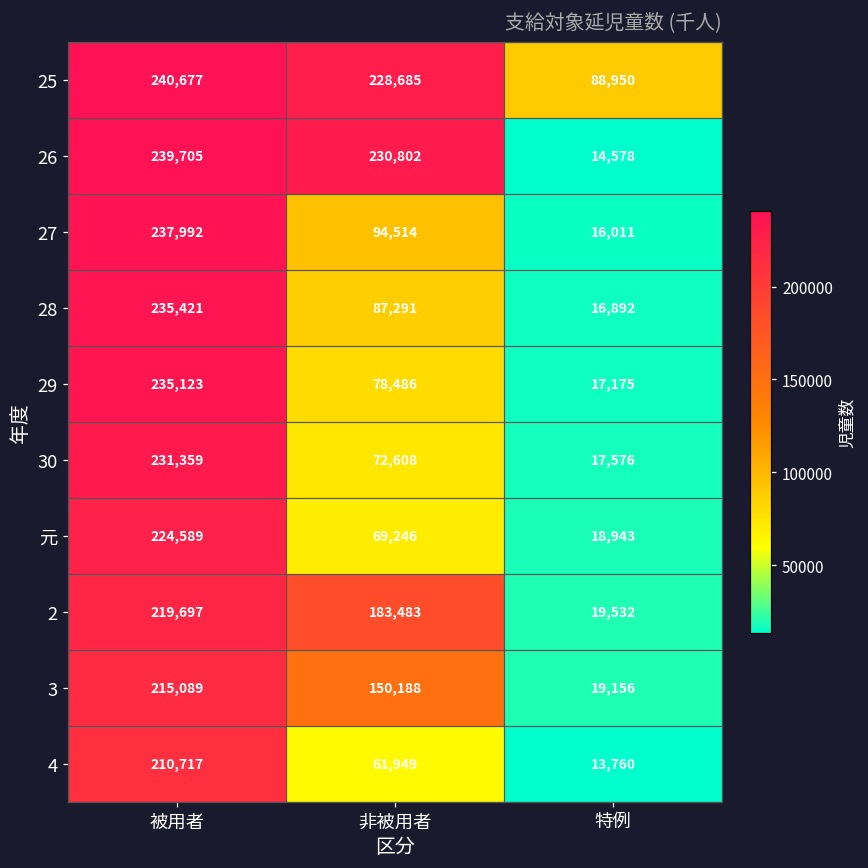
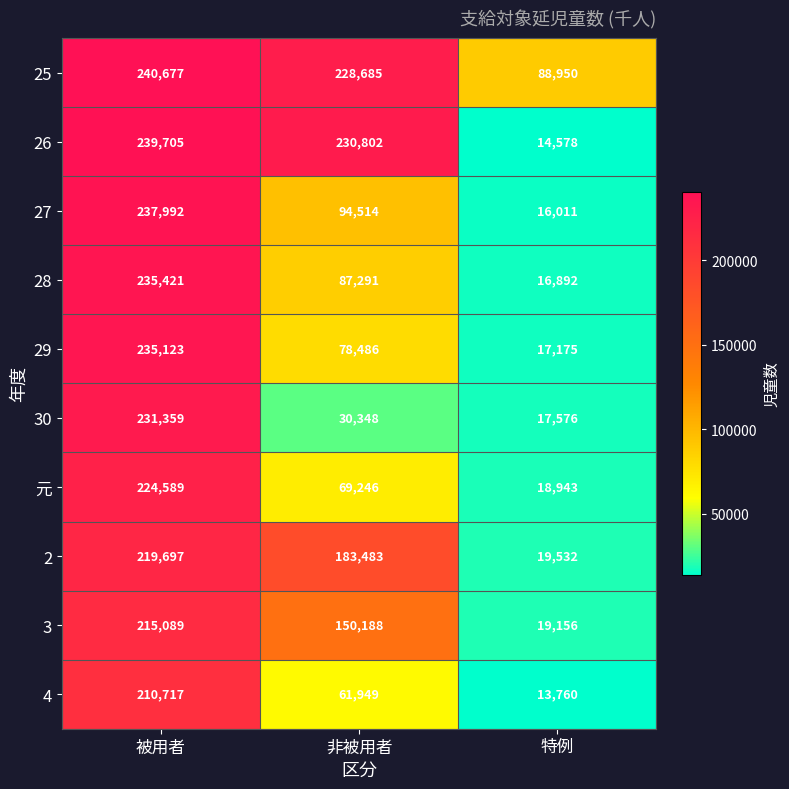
30, 非被用者: 72,608 -> 30,348
